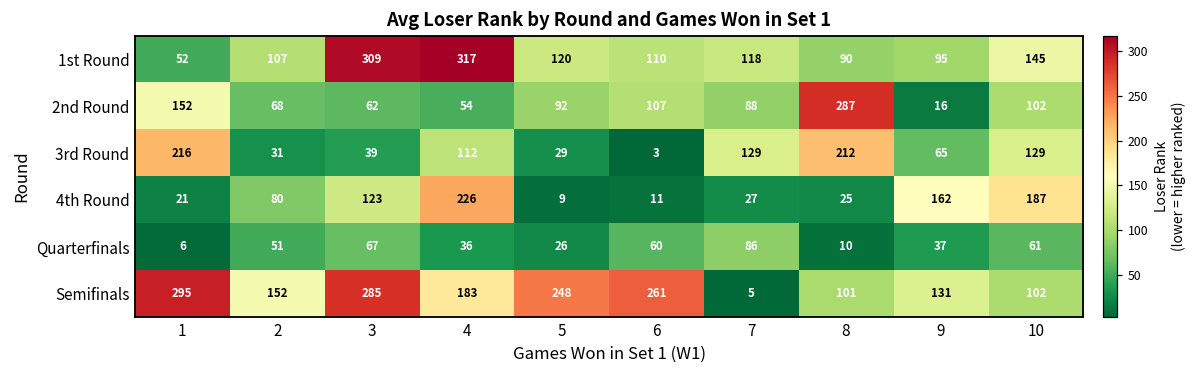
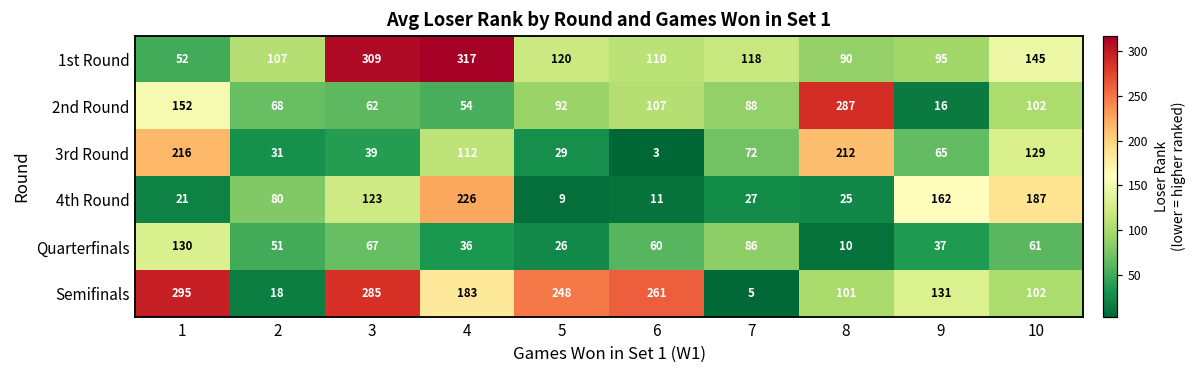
3rd Round, 7: 129 -> 72
Quarterfinals, 1: 6 -> 130
Semifinals, 2: 152 -> 18
